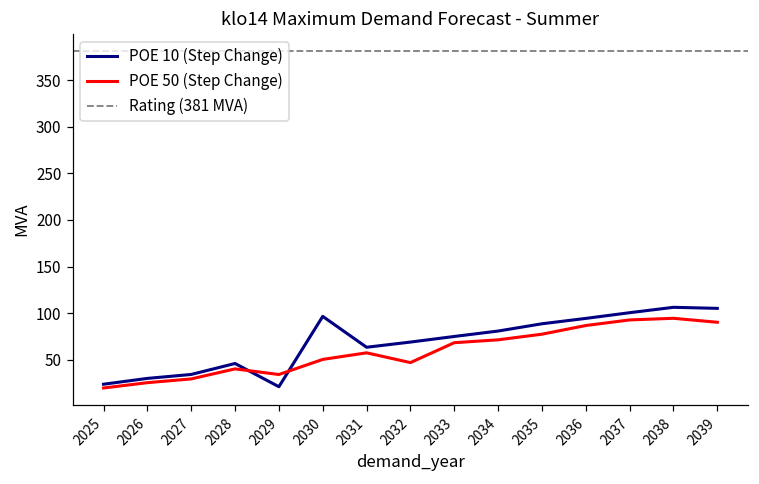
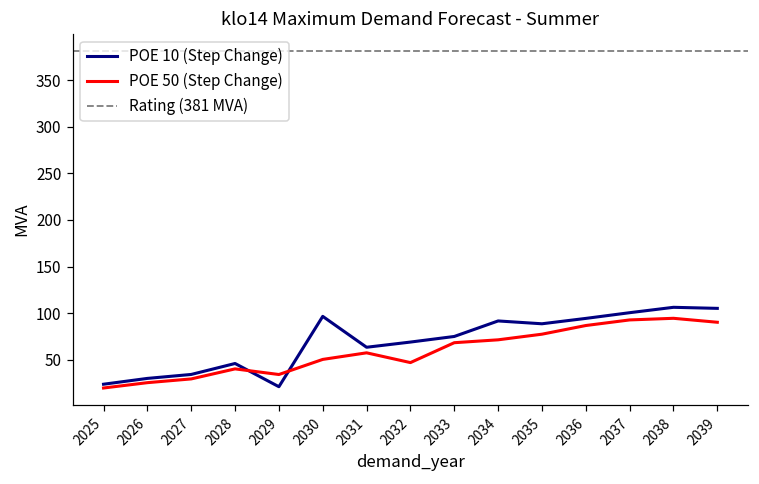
POE 10 (Step Change), 2034: 80 -> 90
